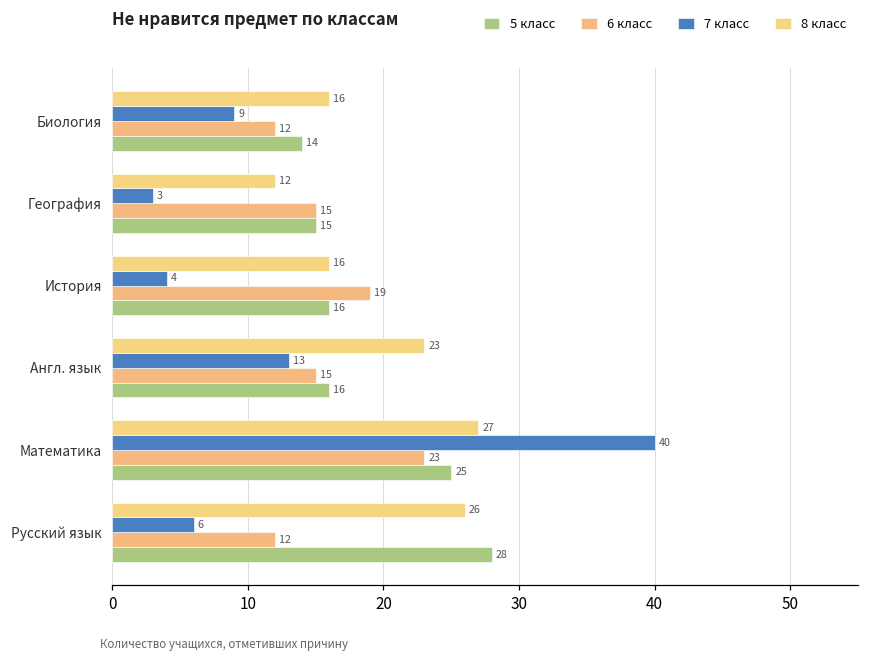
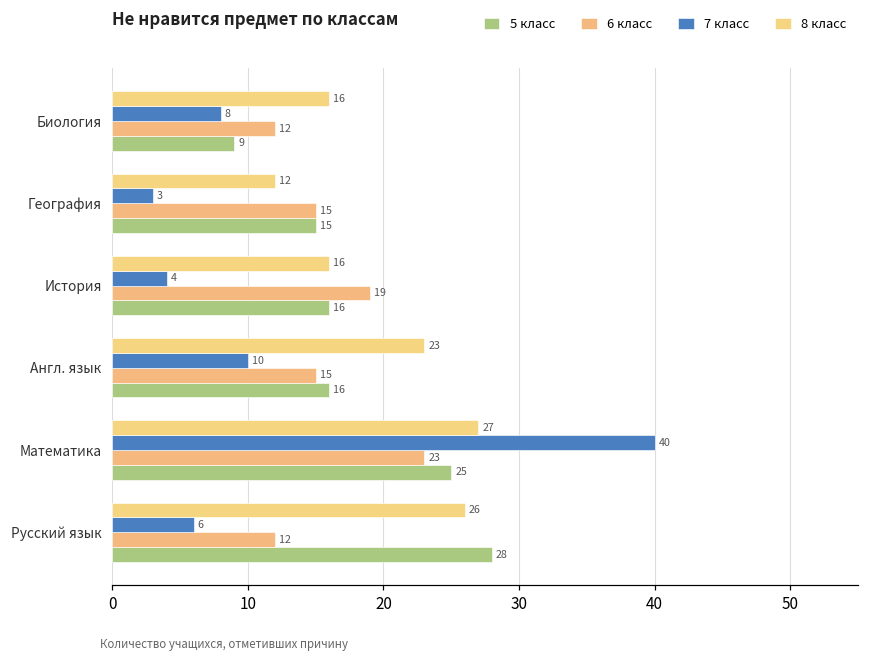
7 класс, Биология: 9 -> 8
5 класс, Биология: 14 -> 9
7 класс, Англ. язык: 13 -> 10
